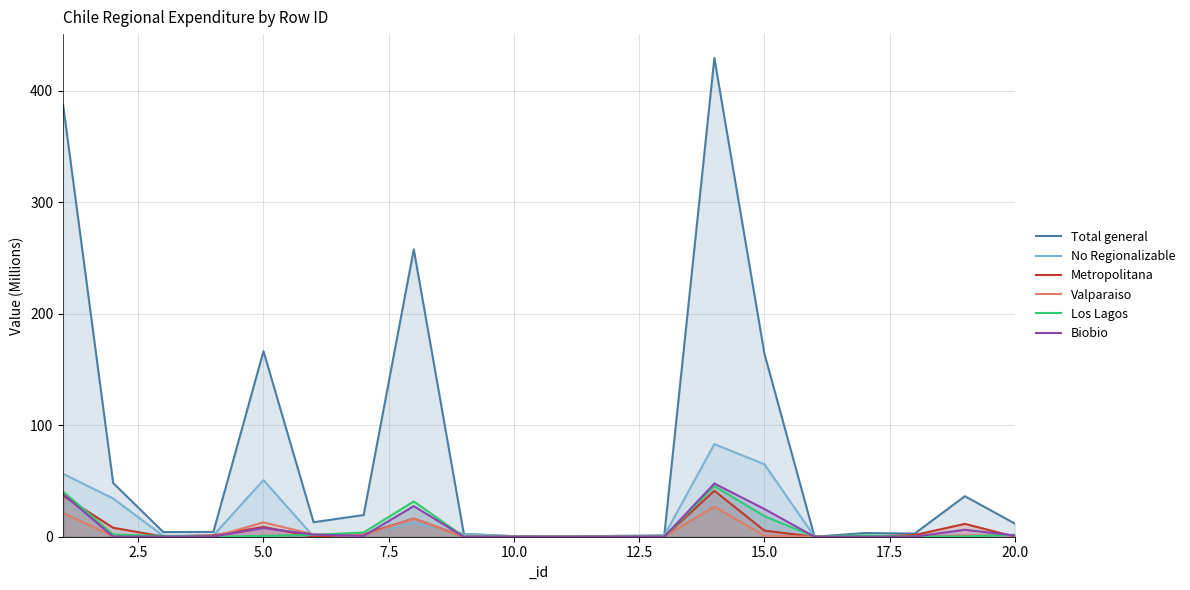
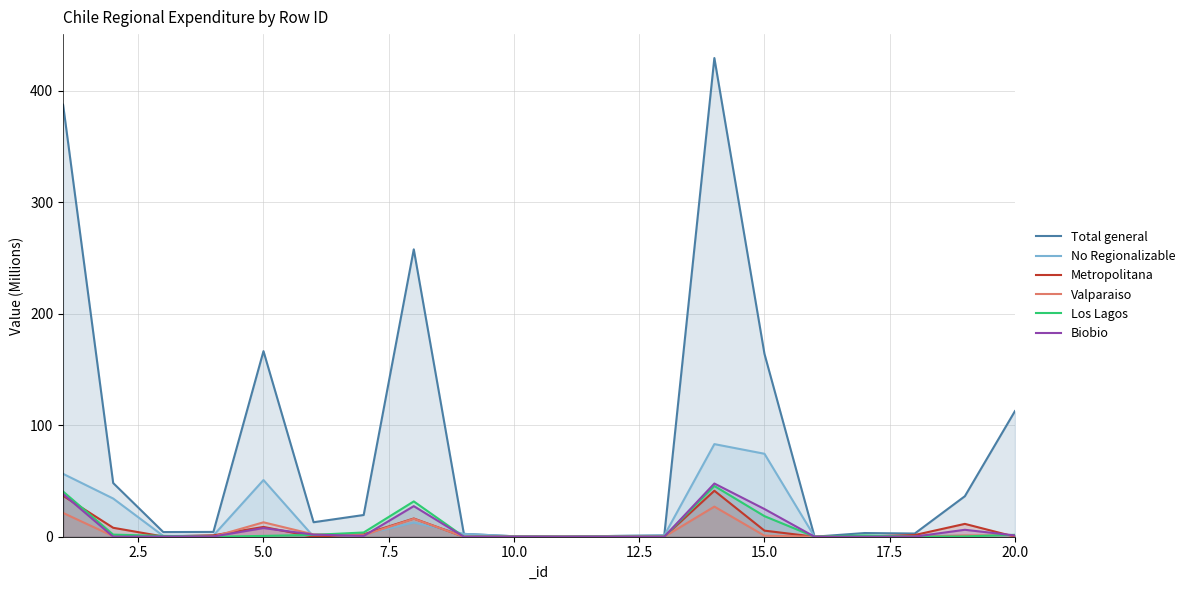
No Regionalizable, 15.0: 65 -> 74
Total general, 20.0: 12 -> 113
